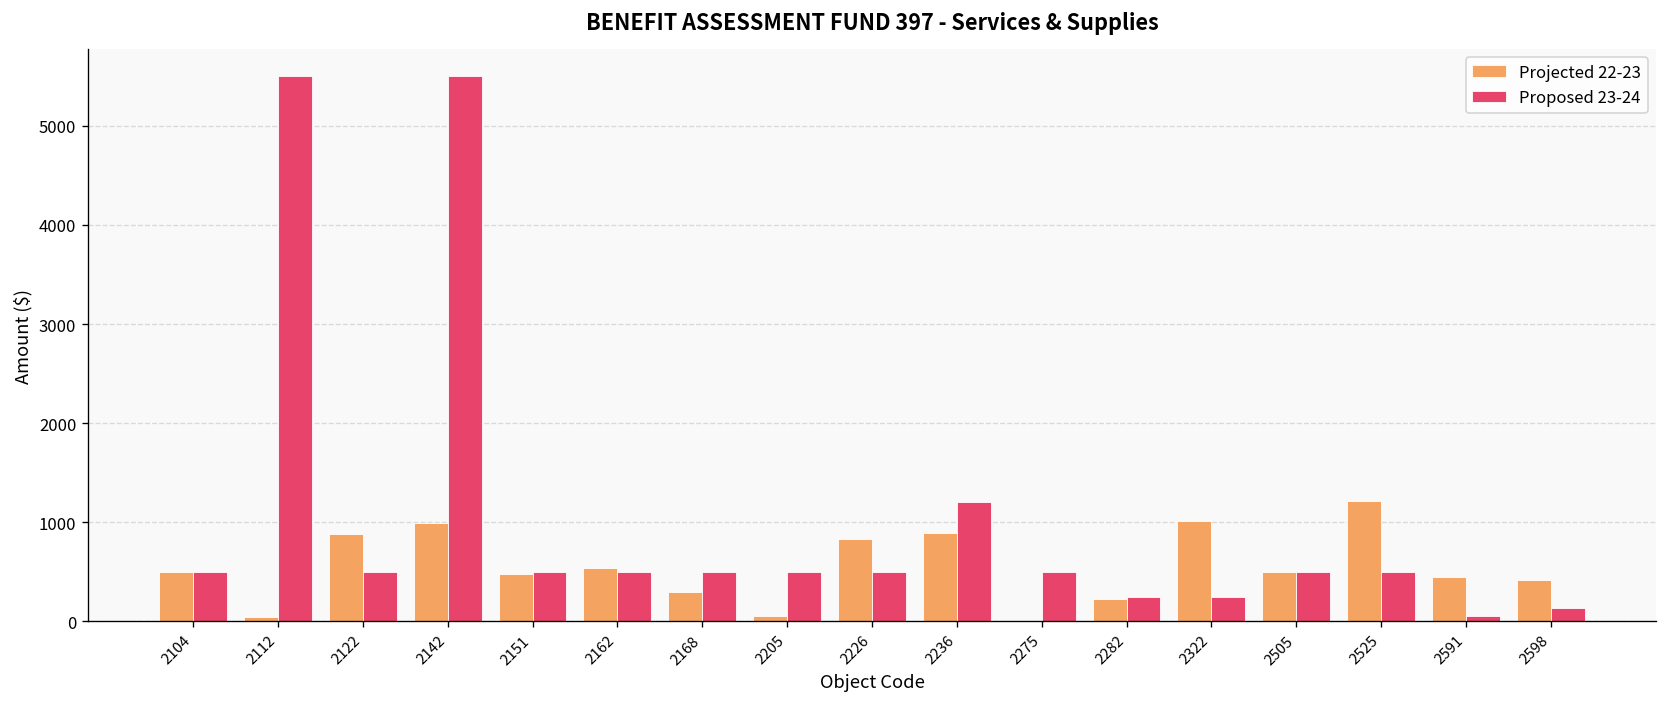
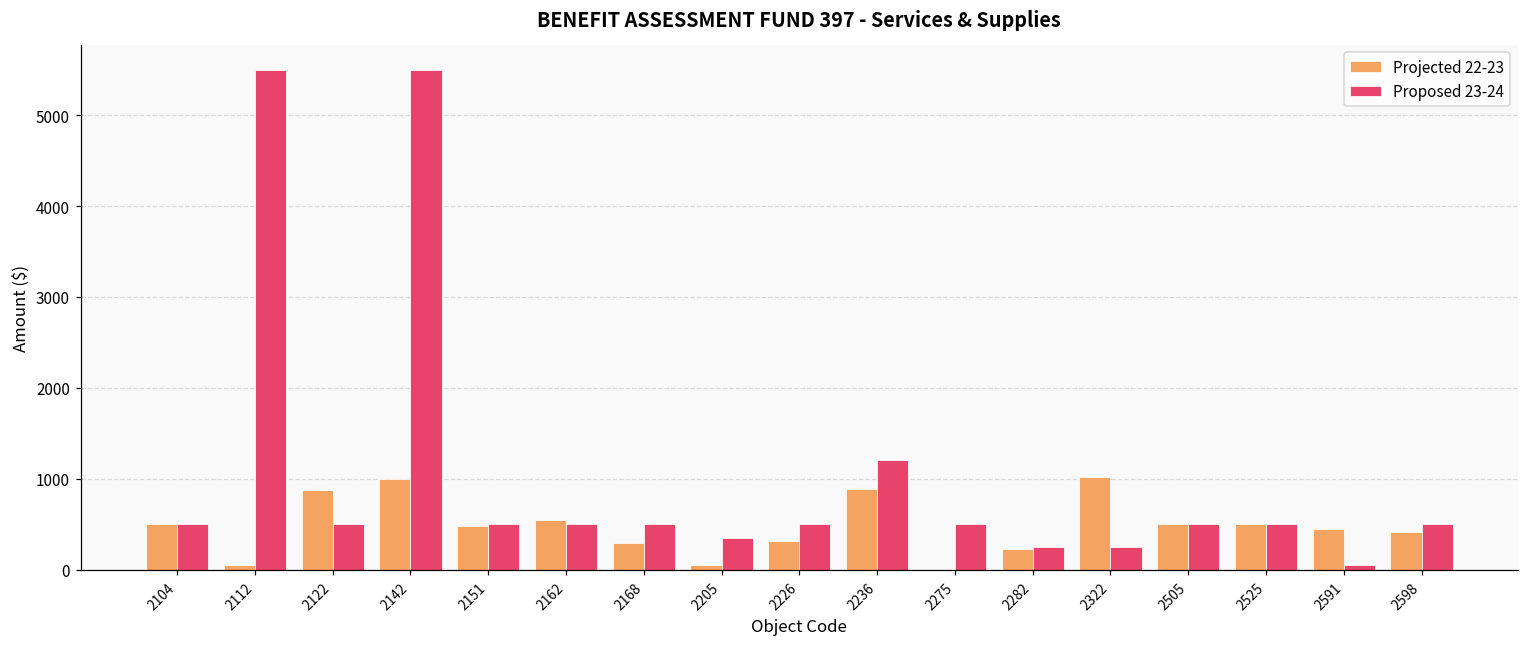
Proposed 23-24, 2205: 500 -> 300
Projected 22-23, 2226: 800 -> 300
Projected 22-23, 2525: 1200 -> 500
Proposed 23-24, 2598: 100 -> 500
